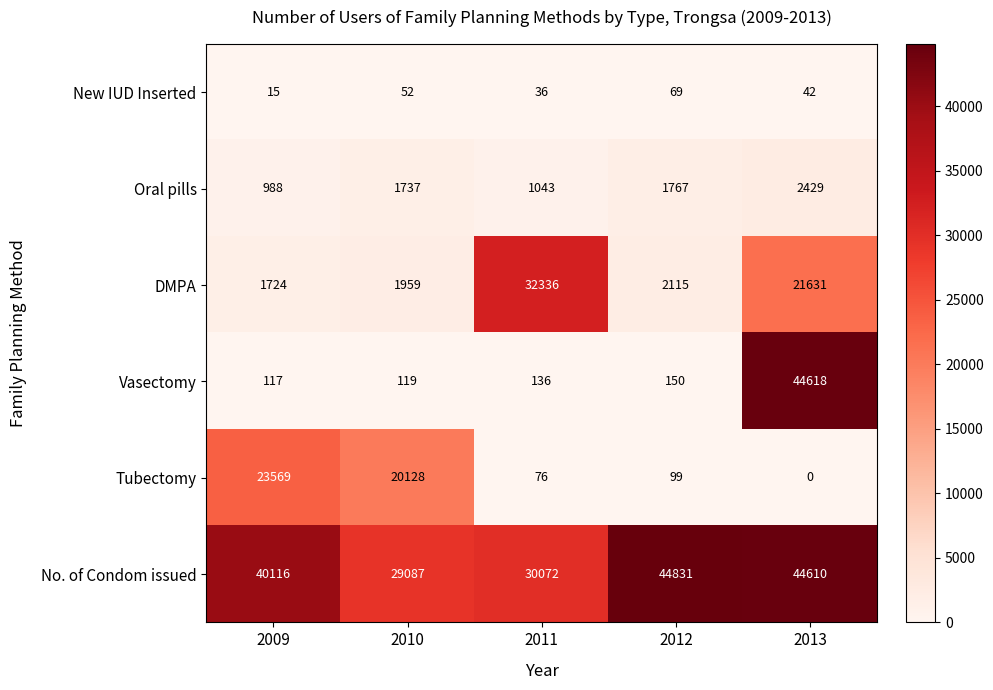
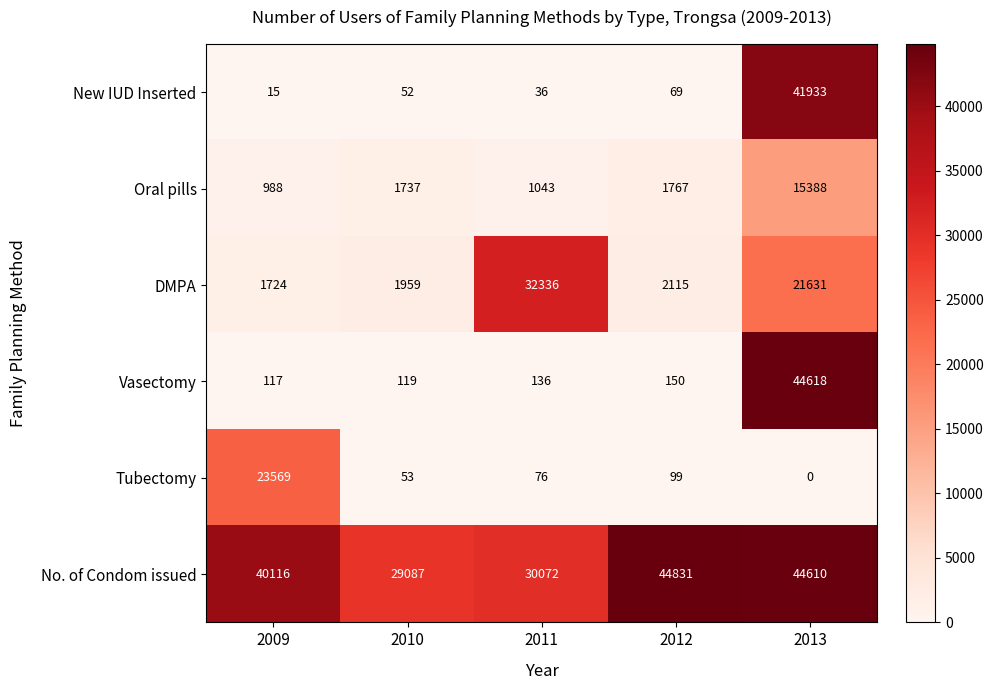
New IUD Inserted, 2013: 42 -> 41933
Oral pills, 2013: 2429 -> 15388
Tubectomy, 2010: 20128 -> 53
